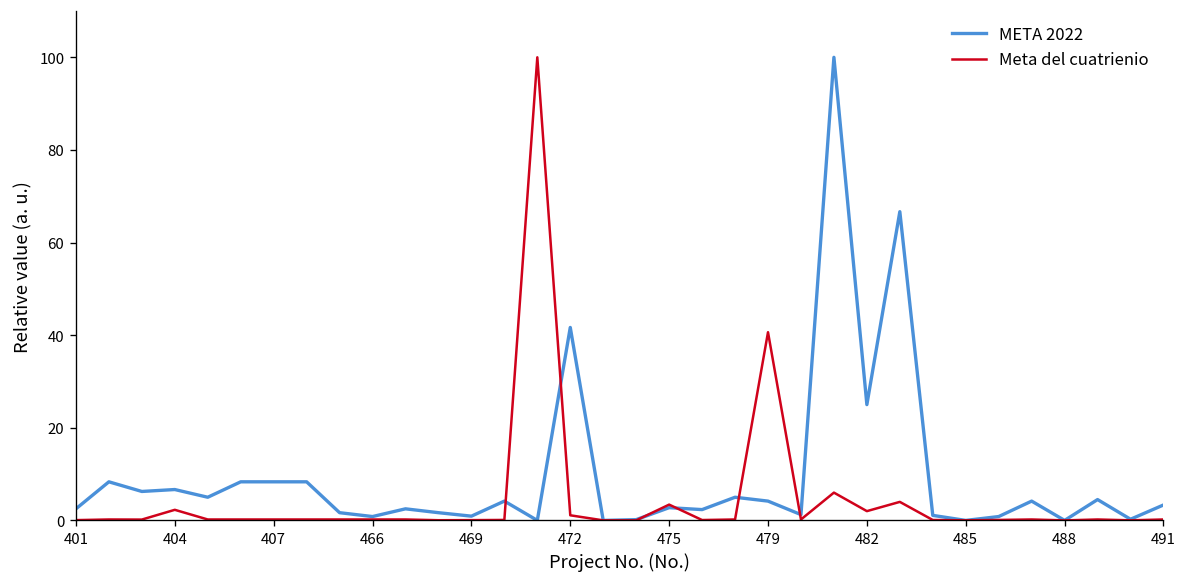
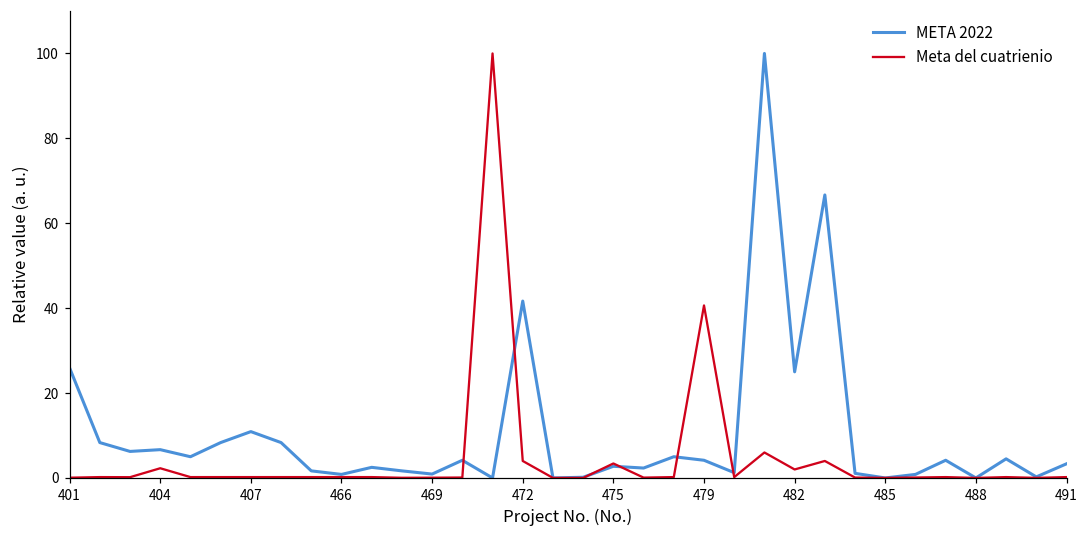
META 2022, 401: 3 -> 26
META 2022, 407: 8 -> 11
Meta del cuatrienio, 472: 1 -> 4
